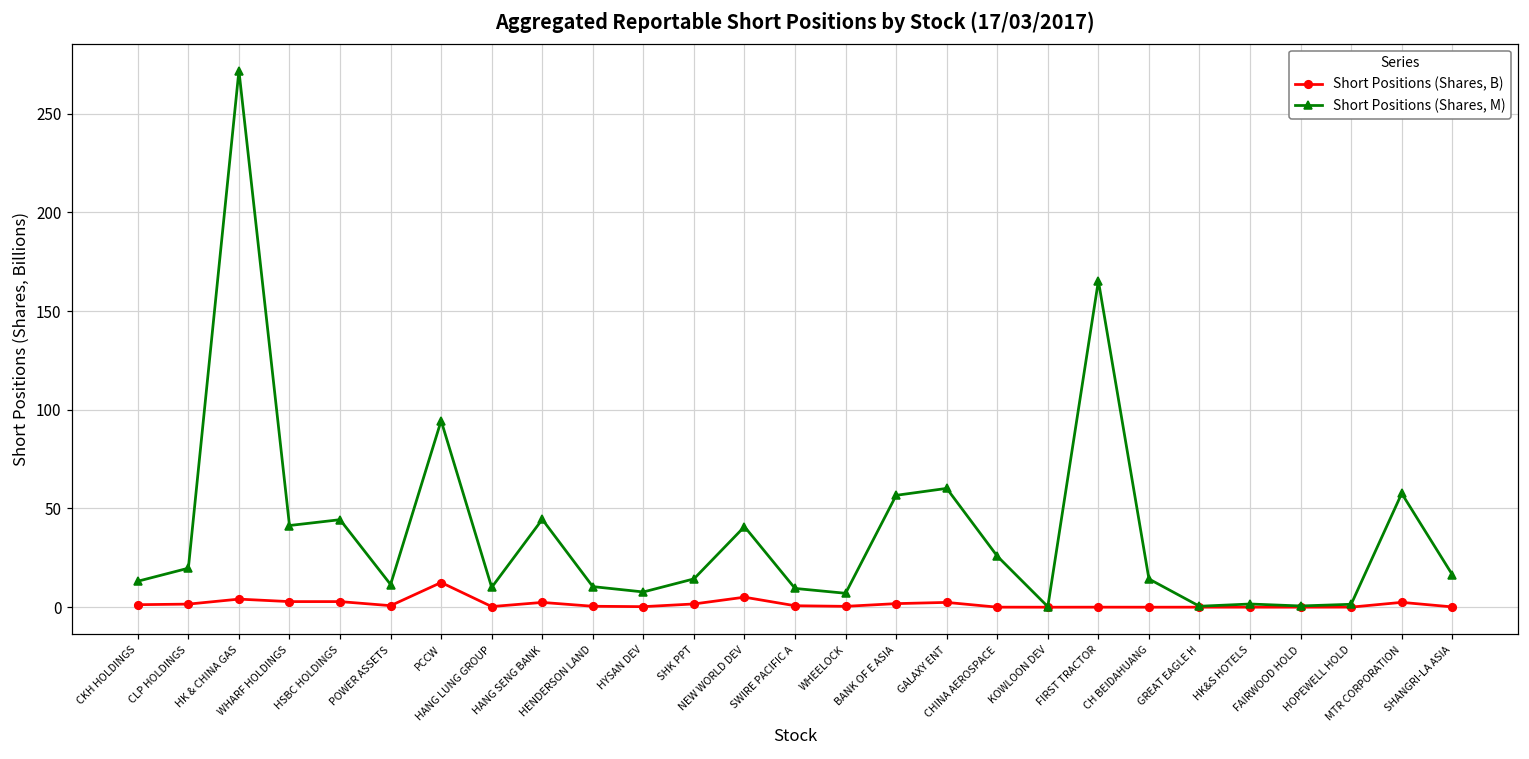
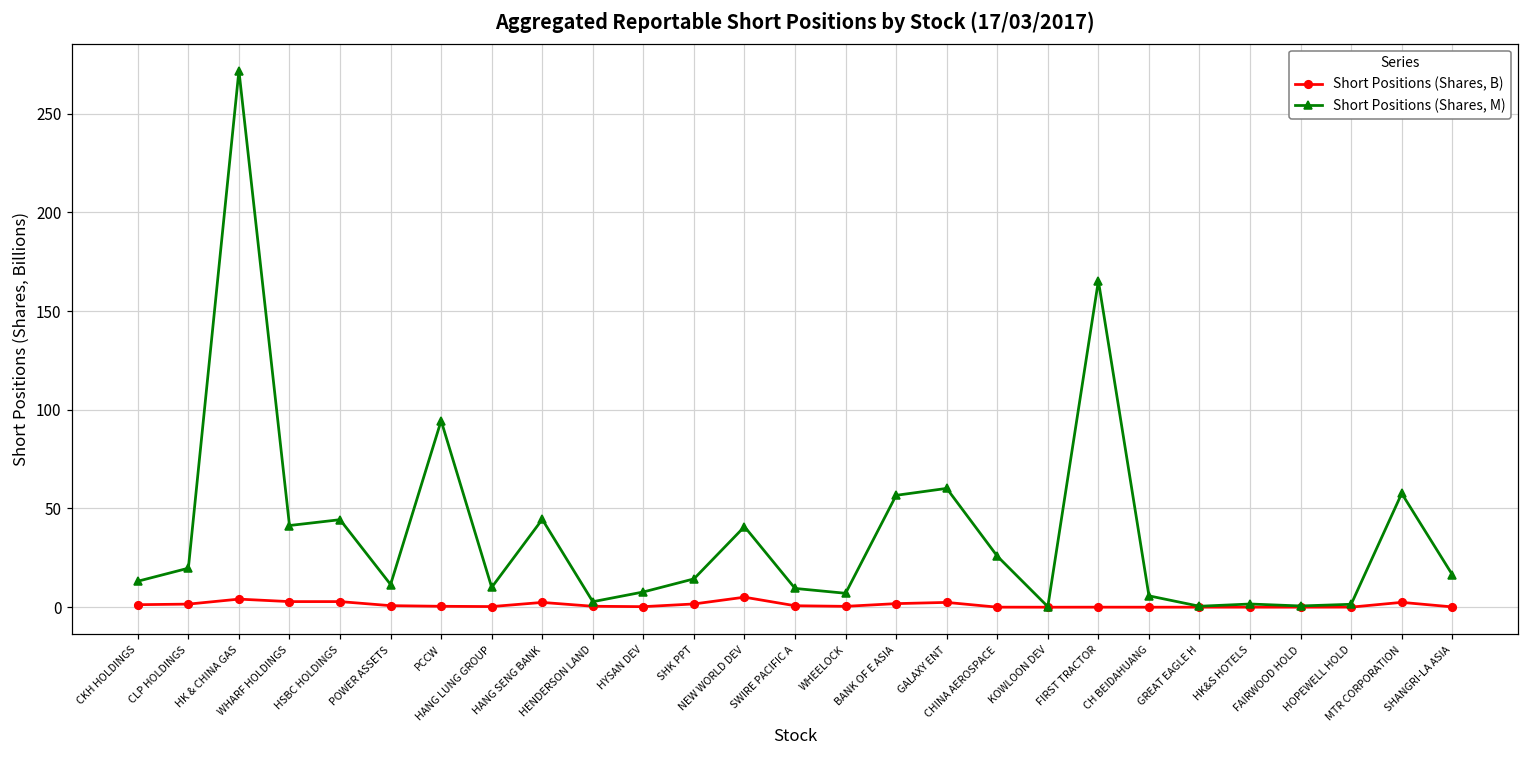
Short Positions (Shares, B), PCCW: 13 -> 0
Short Positions (Shares, M), HENDERSON LAND: 10 -> 3
Short Positions (Shares, M), CH BEIDAHUANG: 14 -> 6
